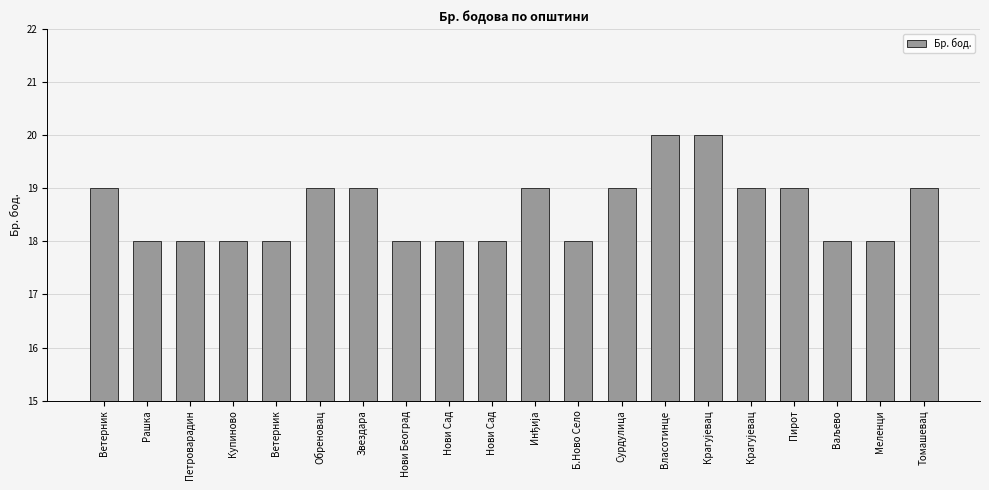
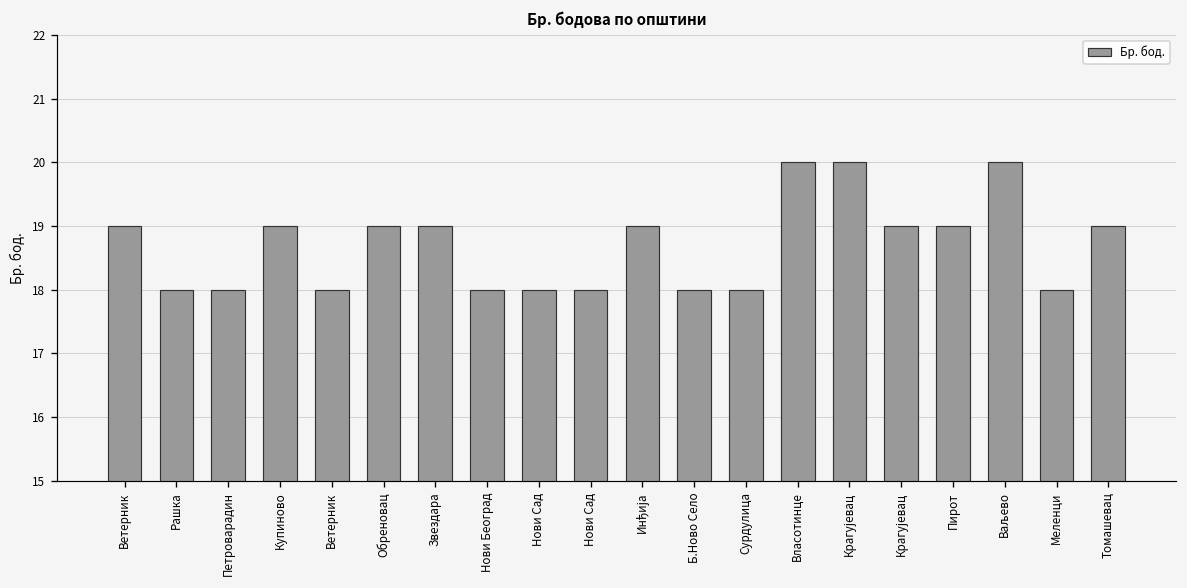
Купиново: 18 -> 19
Сурдулица: 19 -> 18
Ваљево: 18 -> 20
